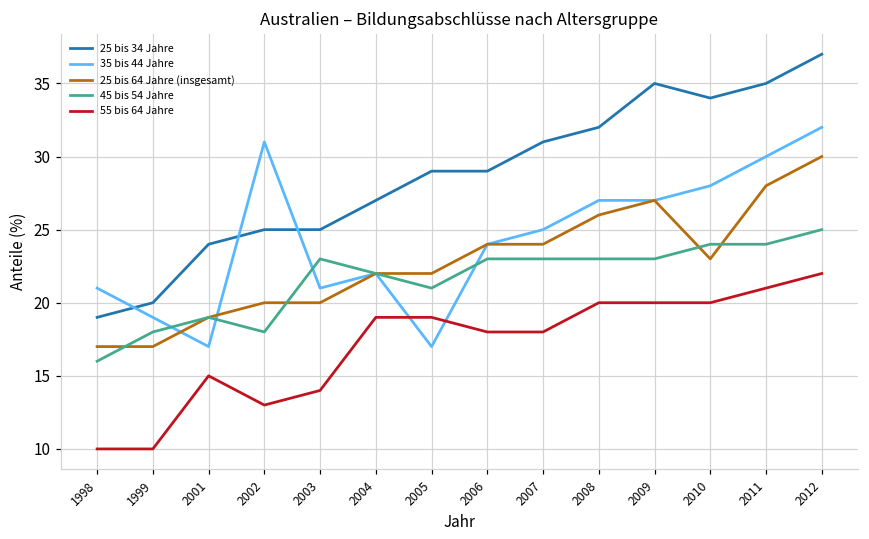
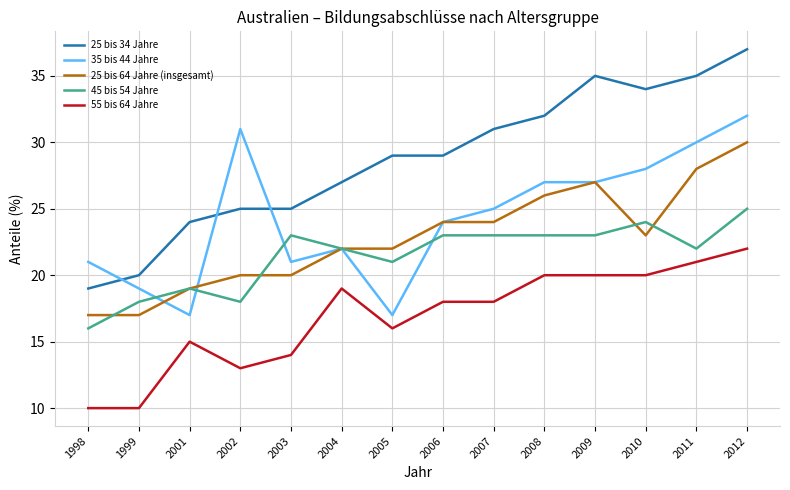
55 bis 64 Jahre, 2005: 19 -> 16
45 bis 54 Jahre, 2011: 24 -> 22
